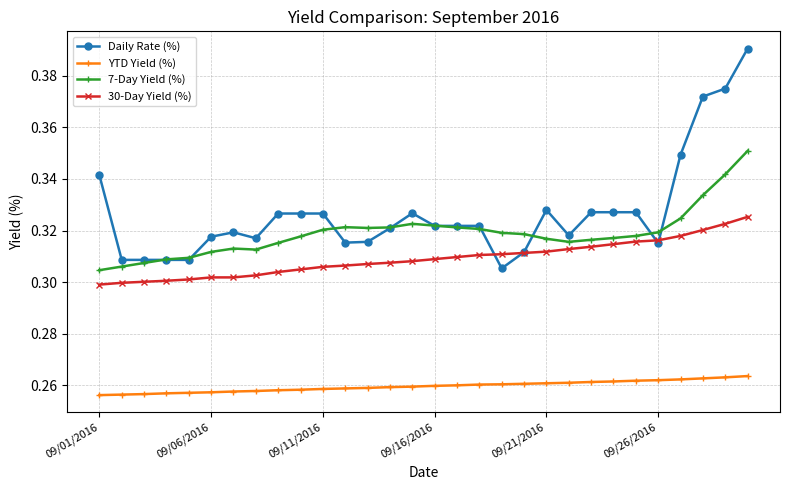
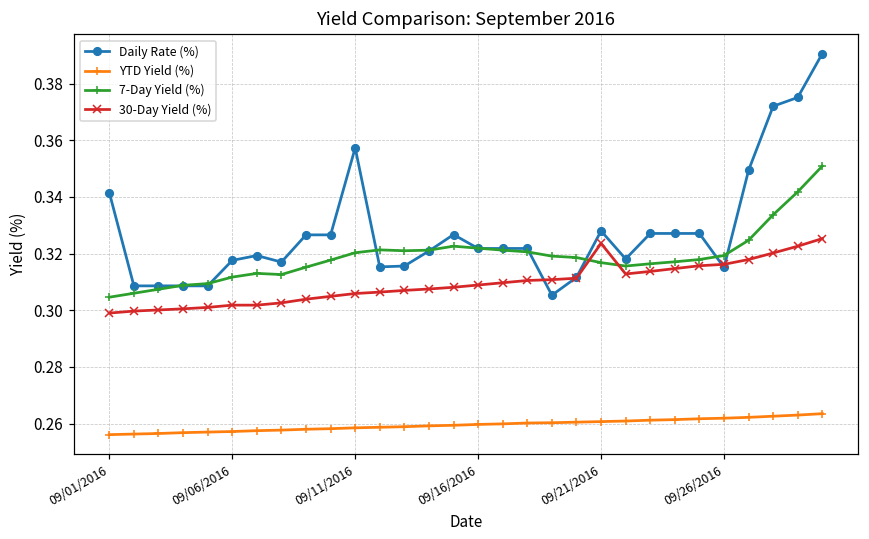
Daily Rate (%), 09/11/2016: 0.327 -> 0.357
30-Day Yield (%), 09/21/2016: 0.312 -> 0.324
